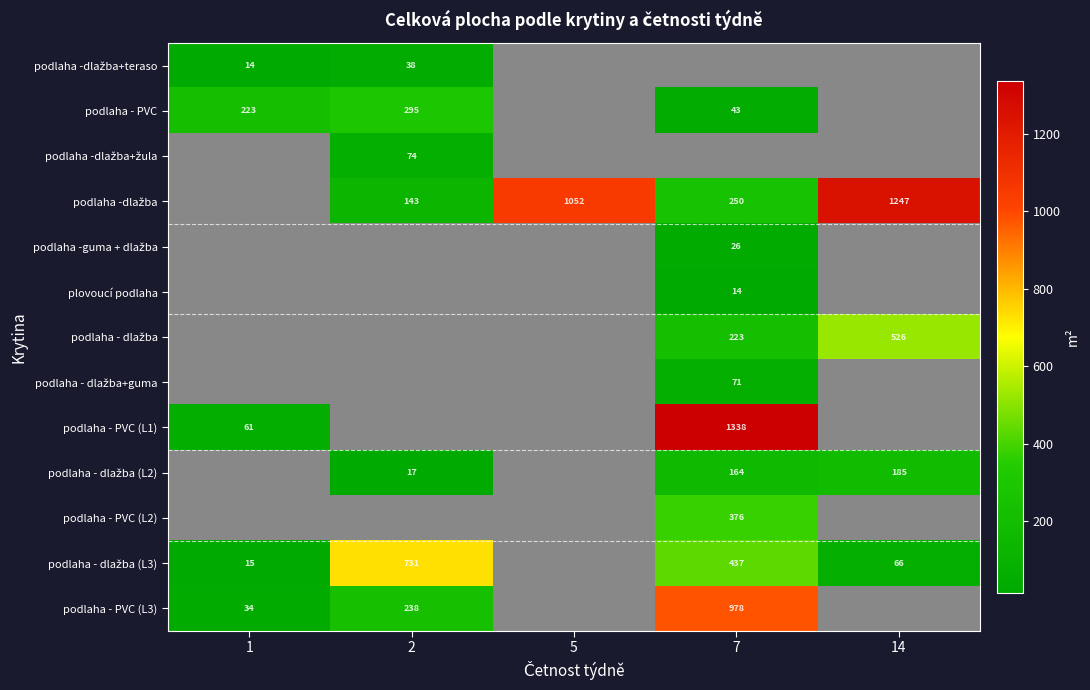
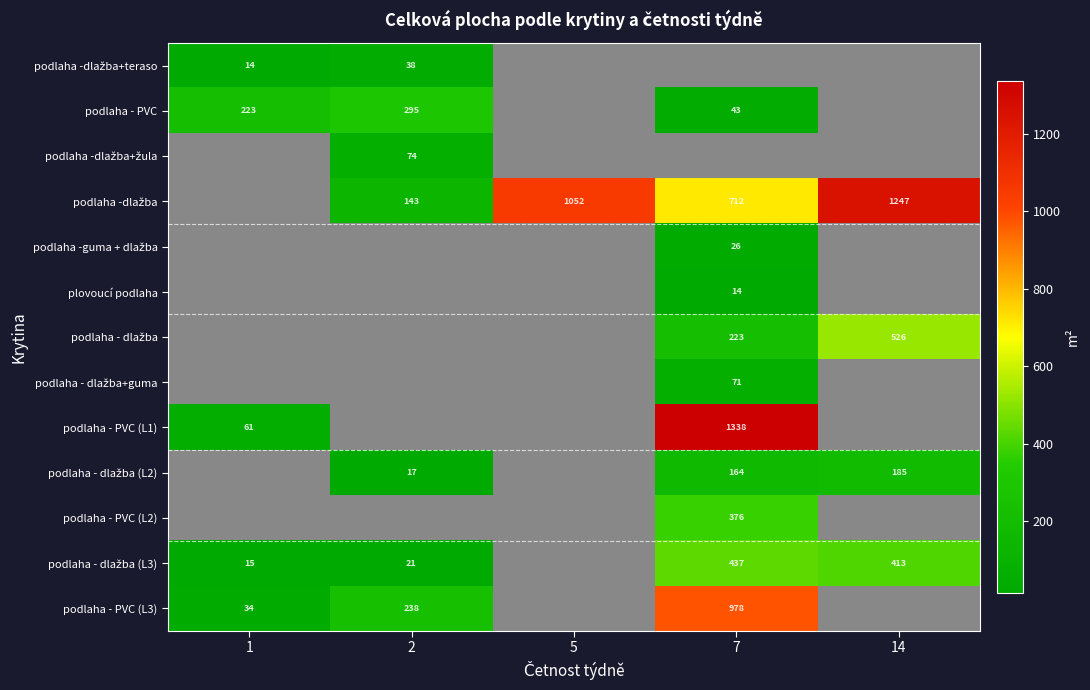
podlaha -dlažba, 7: 250 -> 712
podlaha - dlažba (L3), 2: 731 -> 21
podlaha - dlažba (L3), 14: 66 -> 413
